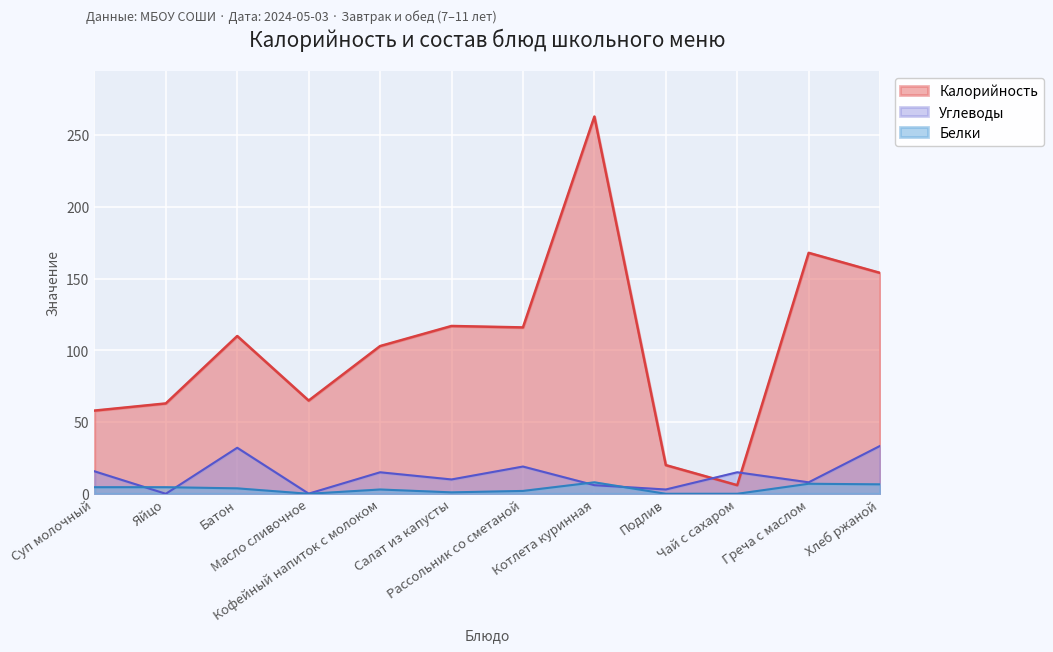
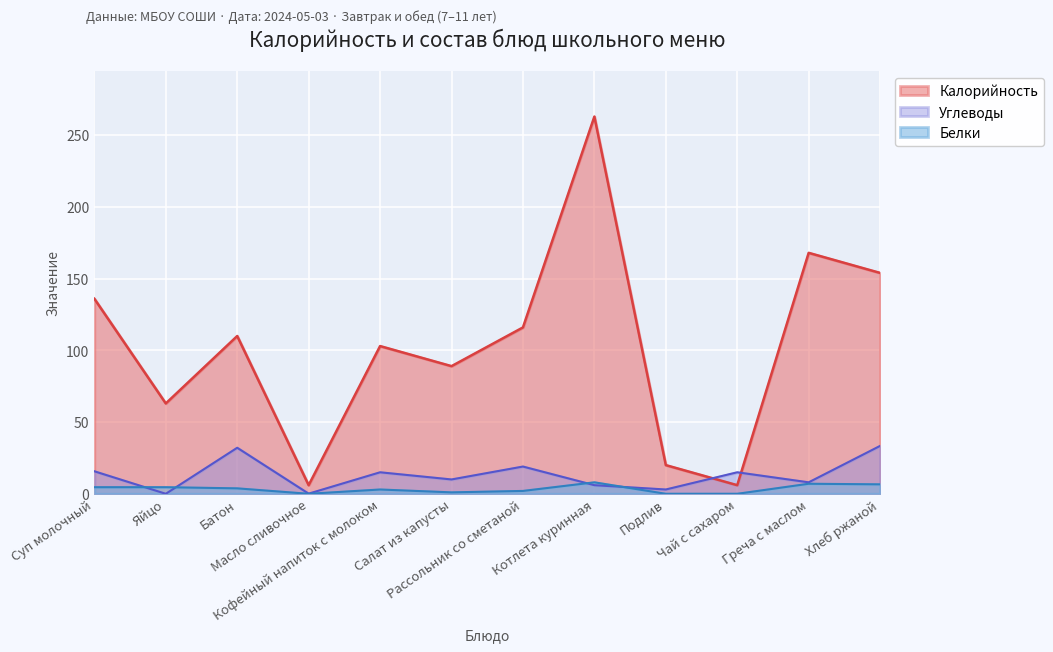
Калорийность, Суп молочный: 58 -> 136
Калорийность, Масло сливочное: 65 -> 6
Калорийность, Салат из капусты: 117 -> 89
